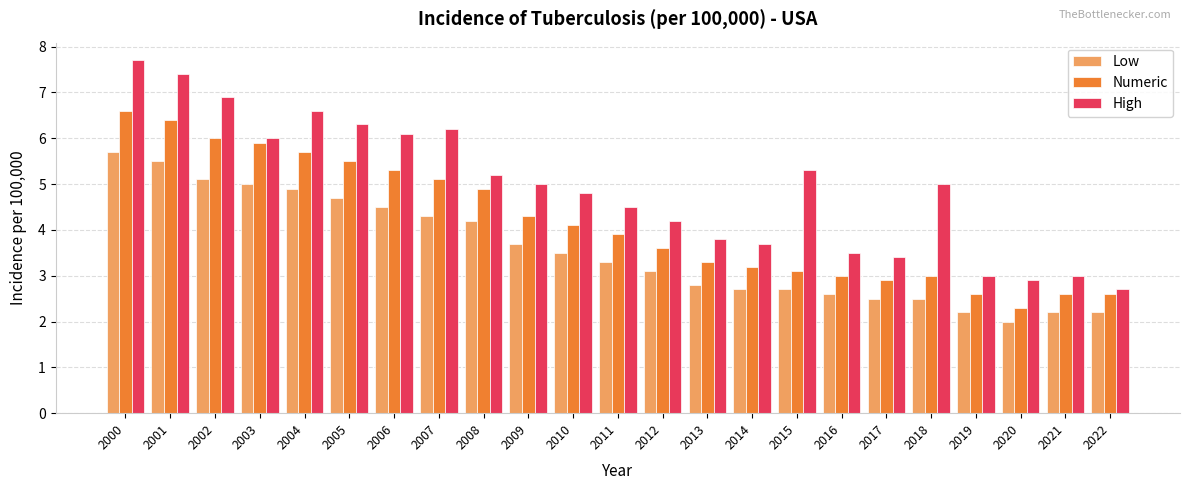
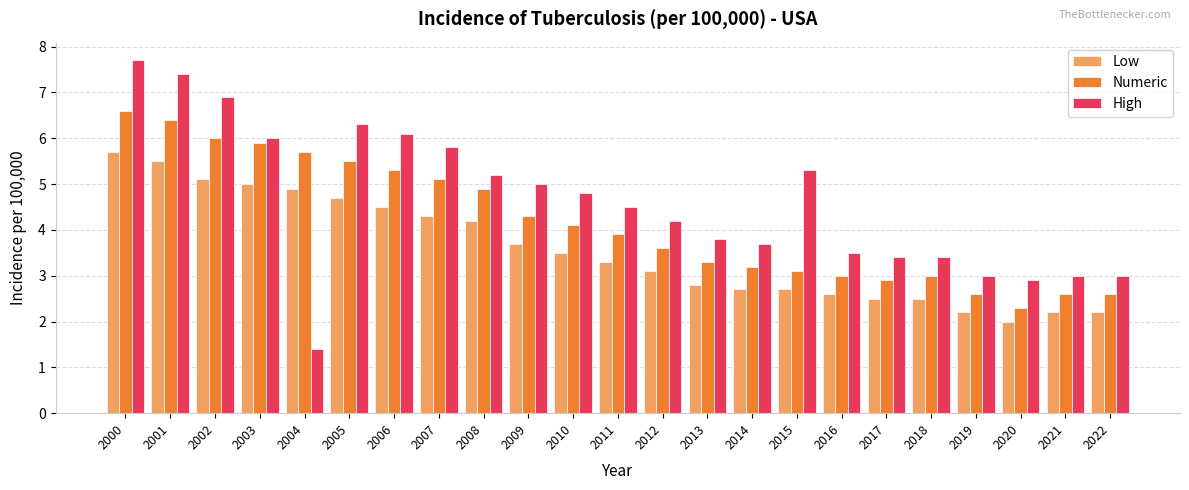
High, 2004: 6.6 -> 1.4
High, 2007: 6.2 -> 5.8
High, 2018: 5.0 -> 3.4
High, 2022: 2.7 -> 3.0
